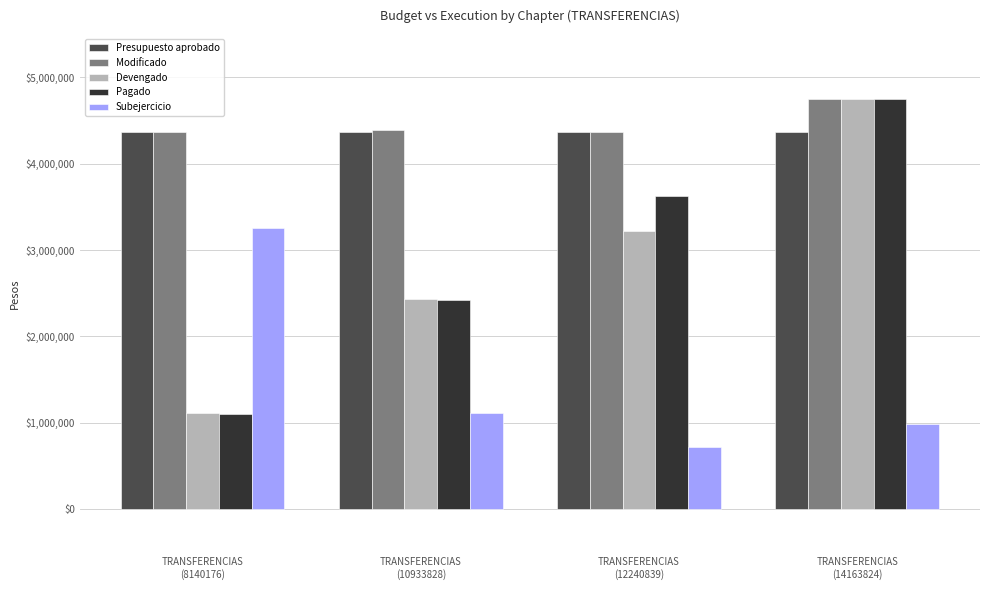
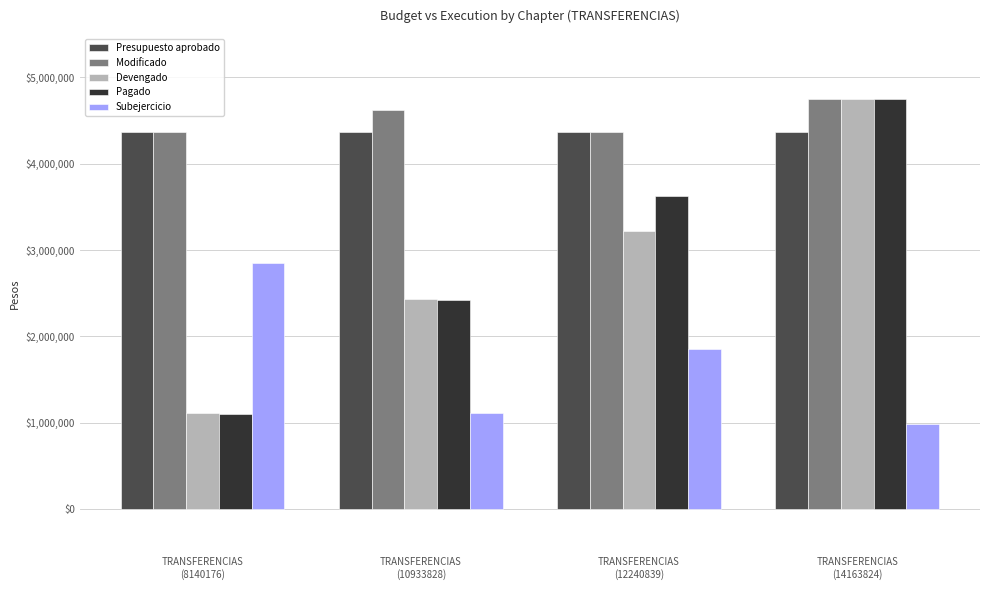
Subejercicio, TRANSFERENCIAS (8140176): $3,300,000 -> $2,900,000
Modificado, TRANSFERENCIAS (10933828): $4,400,000 -> $4,600,000
Subejercicio, TRANSFERENCIAS (12240839): $700,000 -> $1,900,000
